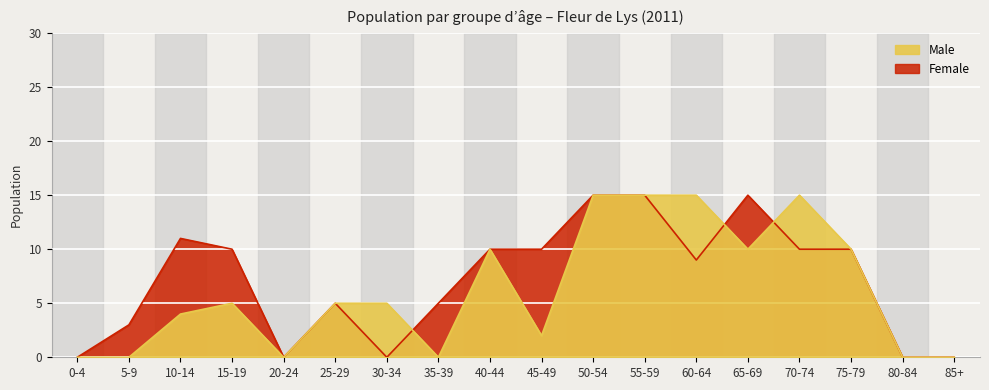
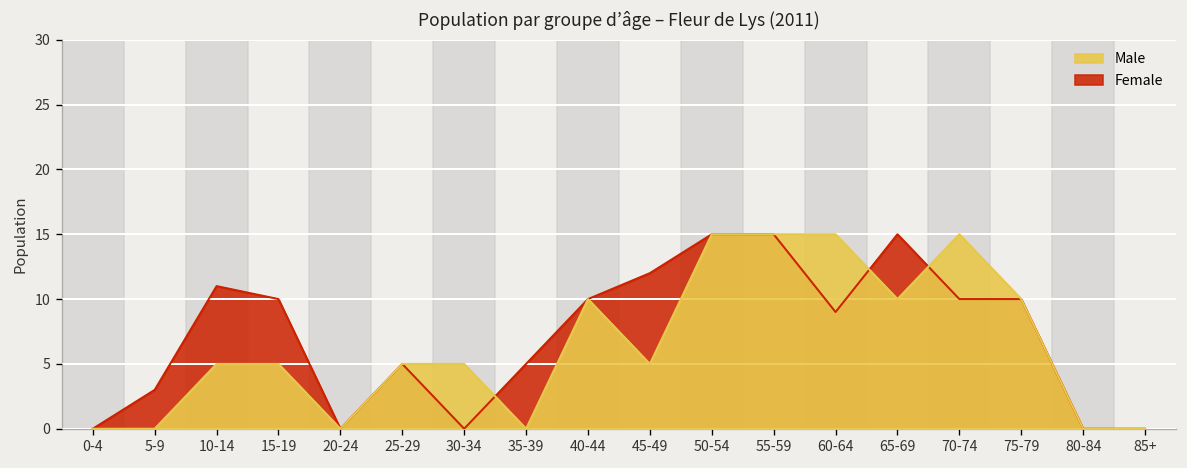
Male, 10-14: 4 -> 5
Female, 45-49: 10 -> 12
Male, 45-49: 2 -> 5
